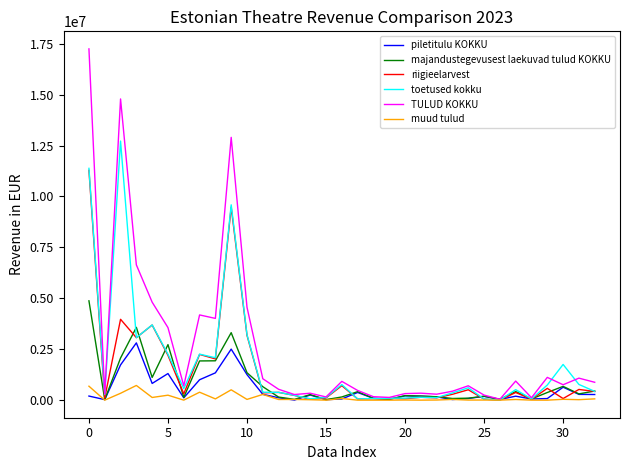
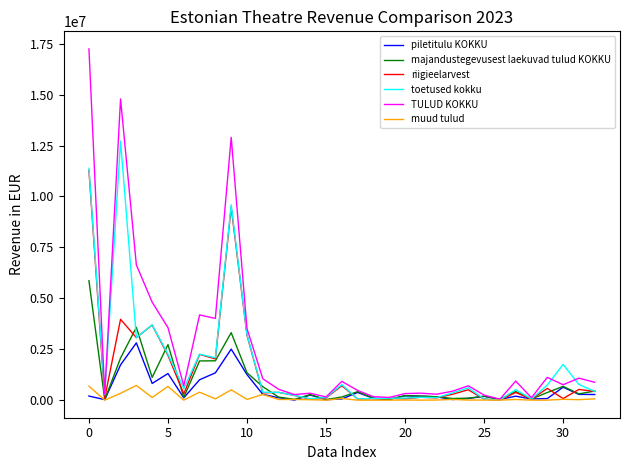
majandustegevusest laekuvad tulud KOKKU, 0: 4900000 -> 5900000
muud tulud, 5: 200000 -> 700000
TULUD KOKKU, 10: 4600000 -> 3500000
